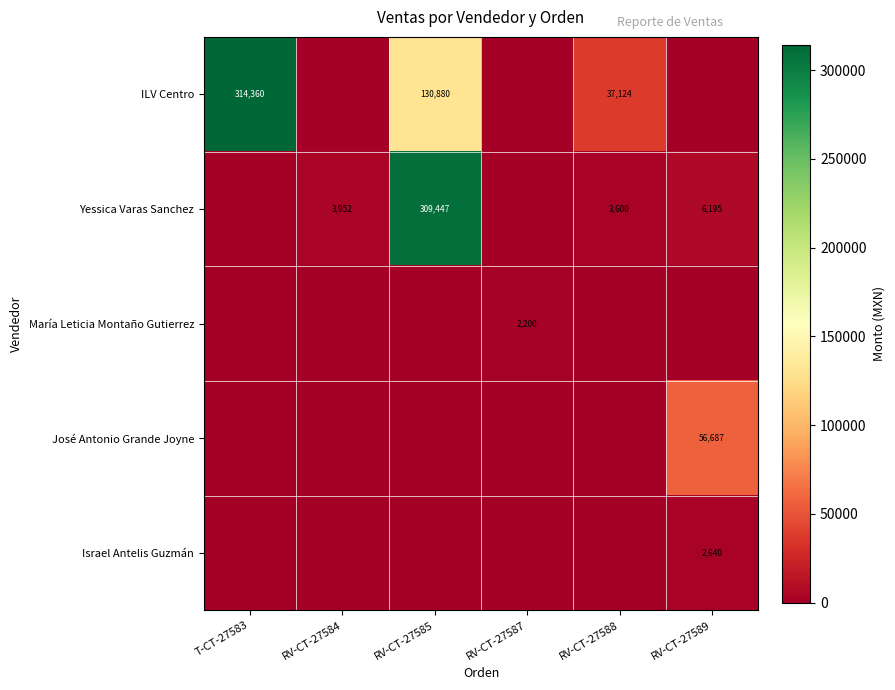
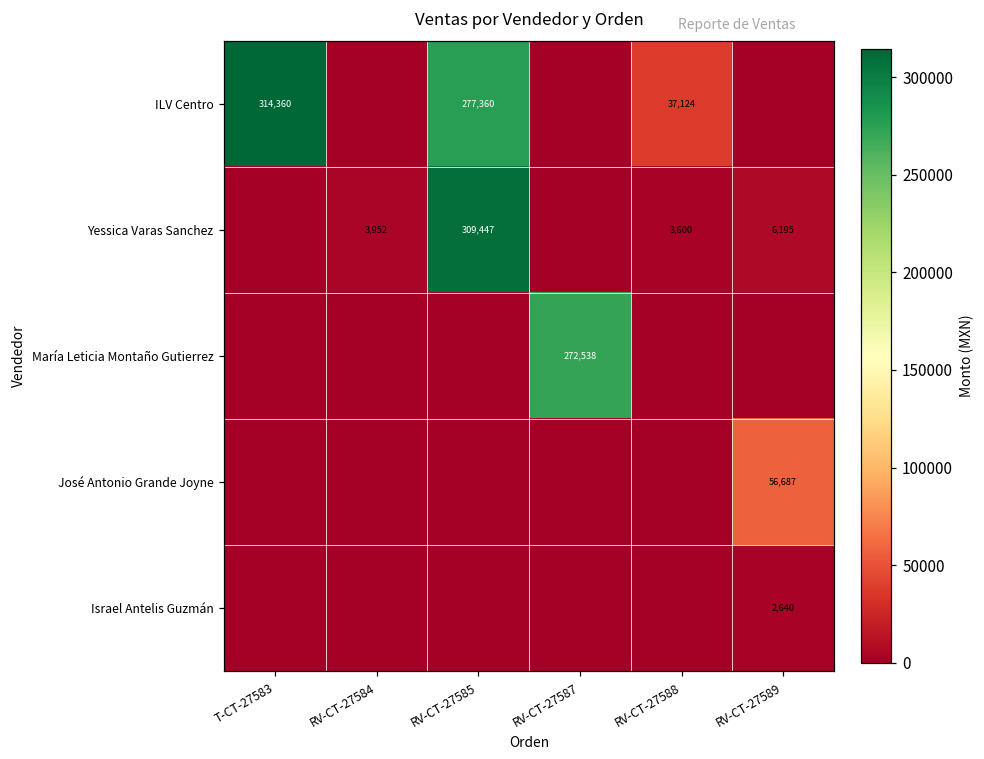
ILV Centro, RV-CT-27585: 130,880 -> 277,360
María Leticia Montaño Gutierrez, RV-CT-27587: 2,200 -> 272,538
